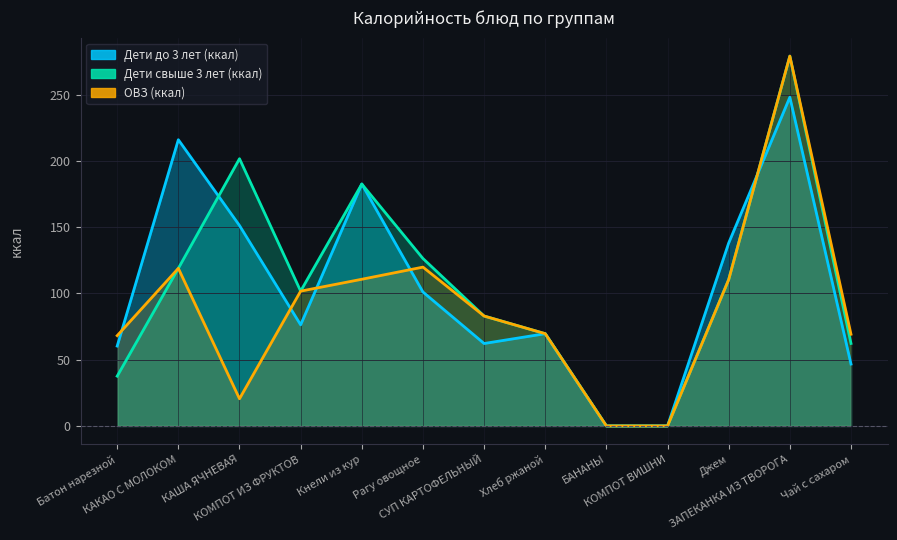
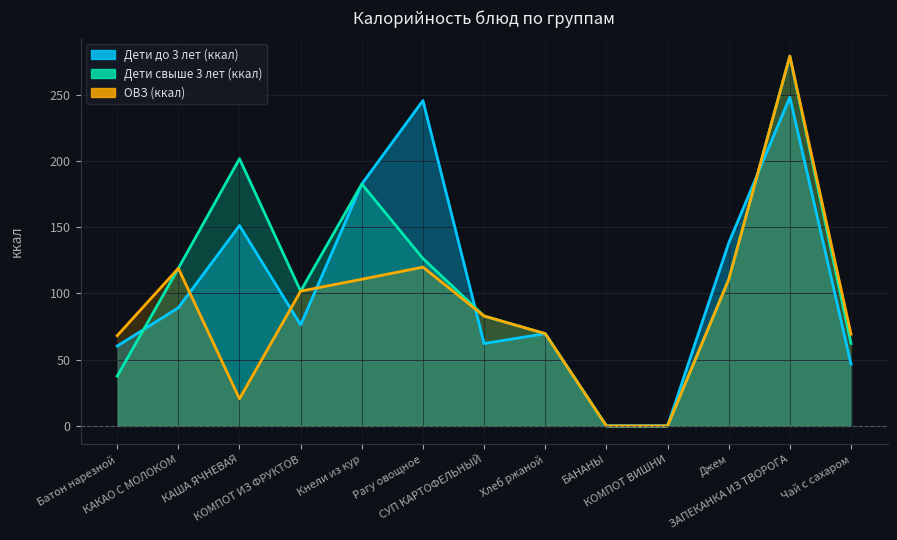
Дети до 3 лет (ккал), КАКАО С МОЛОКОМ: 216 -> 89
Дети до 3 лет (ккал), Рагу овощное: 101 -> 245
